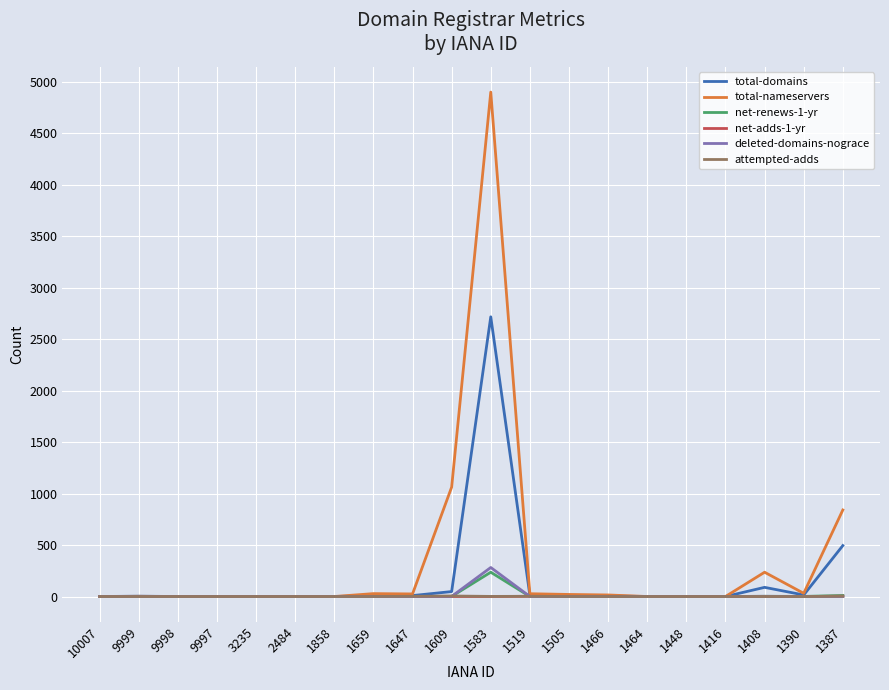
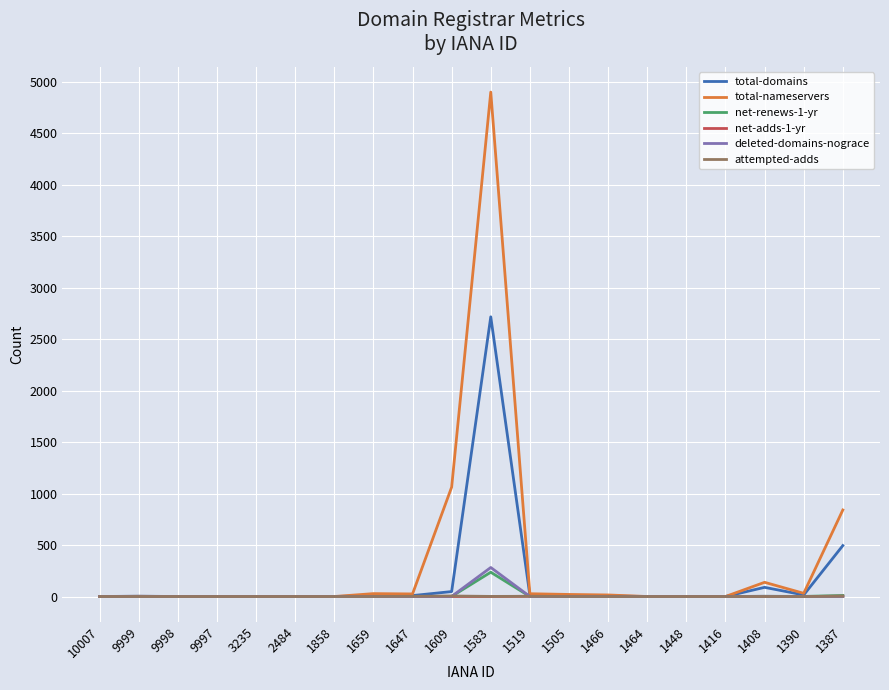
total-nameservers, 1408: 240 -> 140
